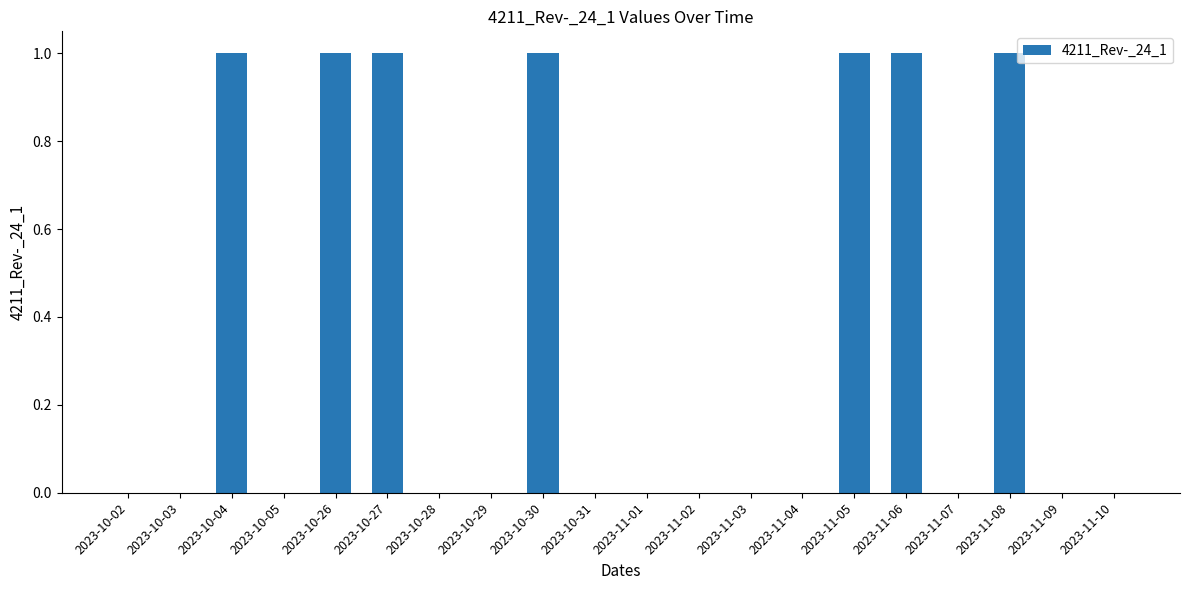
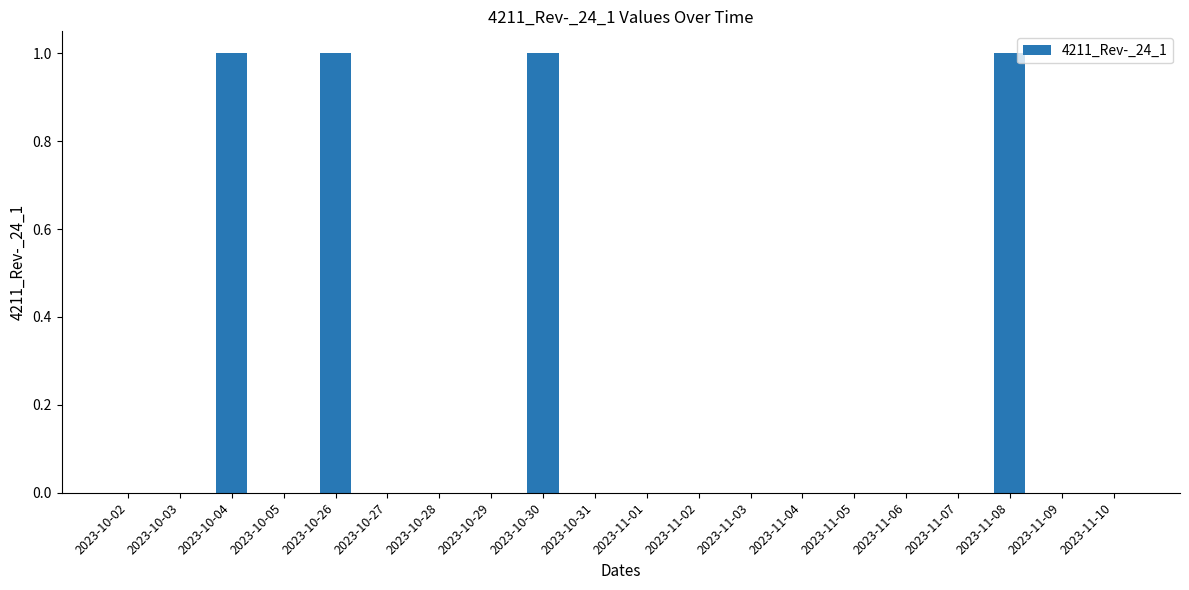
2023-10-27: 1 -> 0
2023-11-05: 1 -> 0
2023-11-06: 1 -> 0
